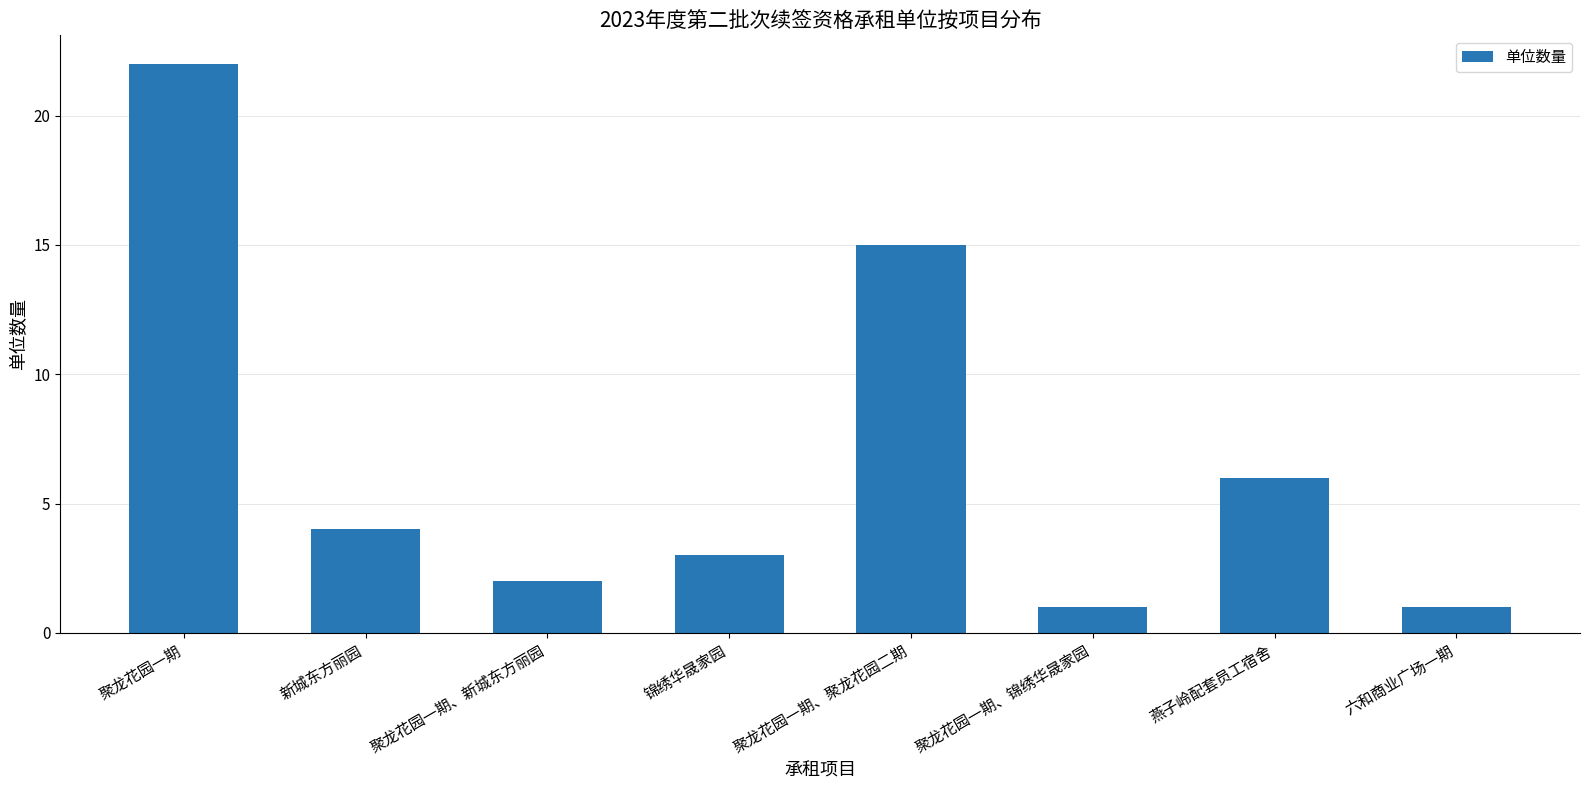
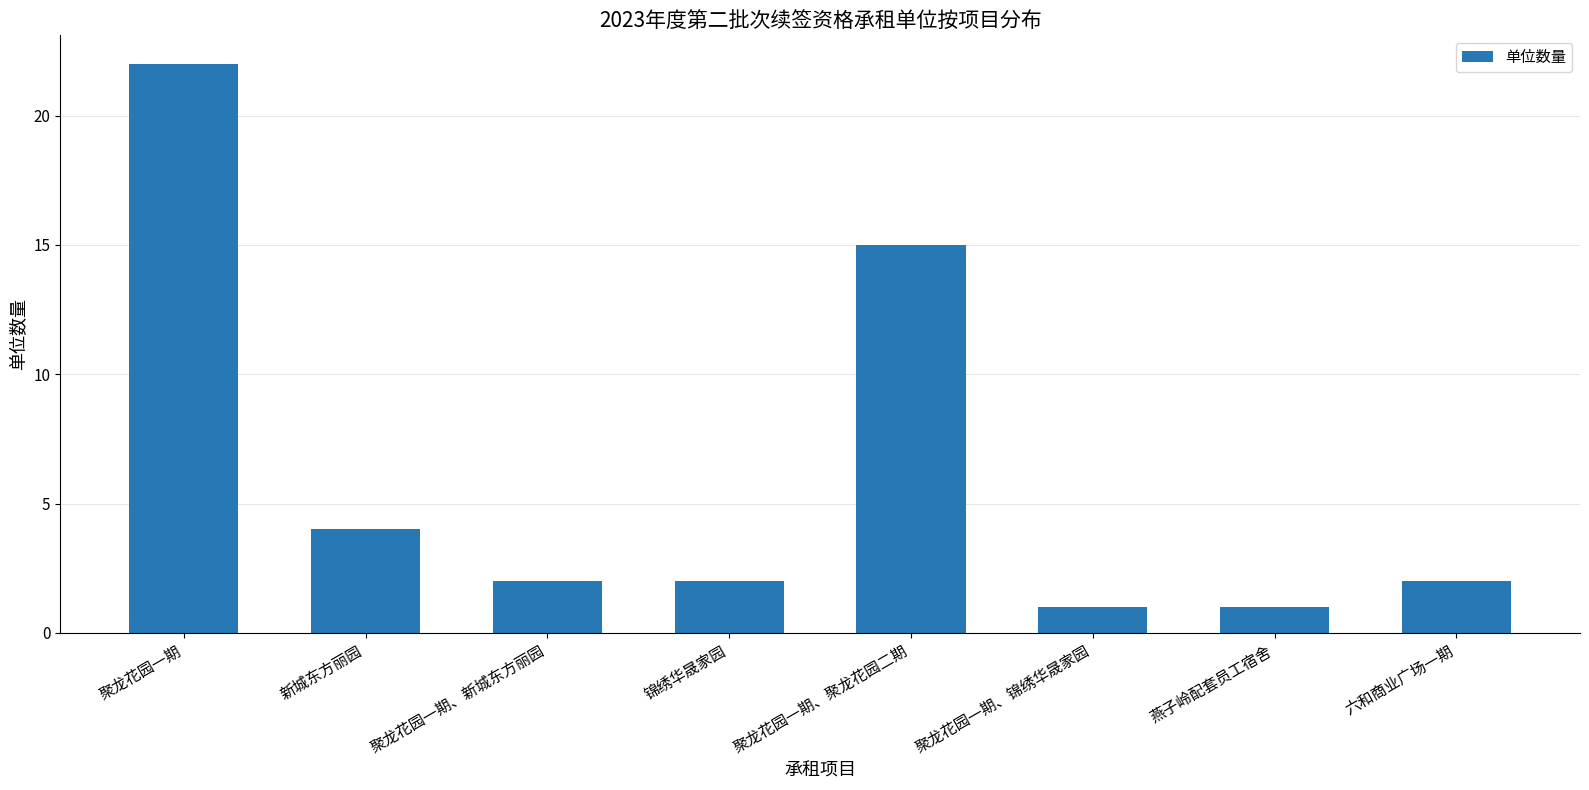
锦绣华晟家园: 3 -> 2
燕子岭配套员工宿舍: 6 -> 1
六和商业广场一期: 1 -> 2
